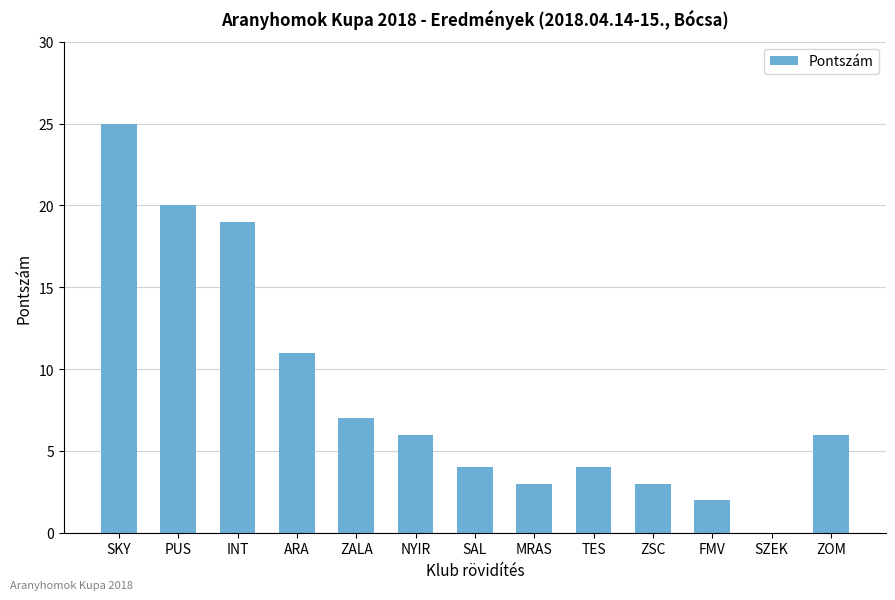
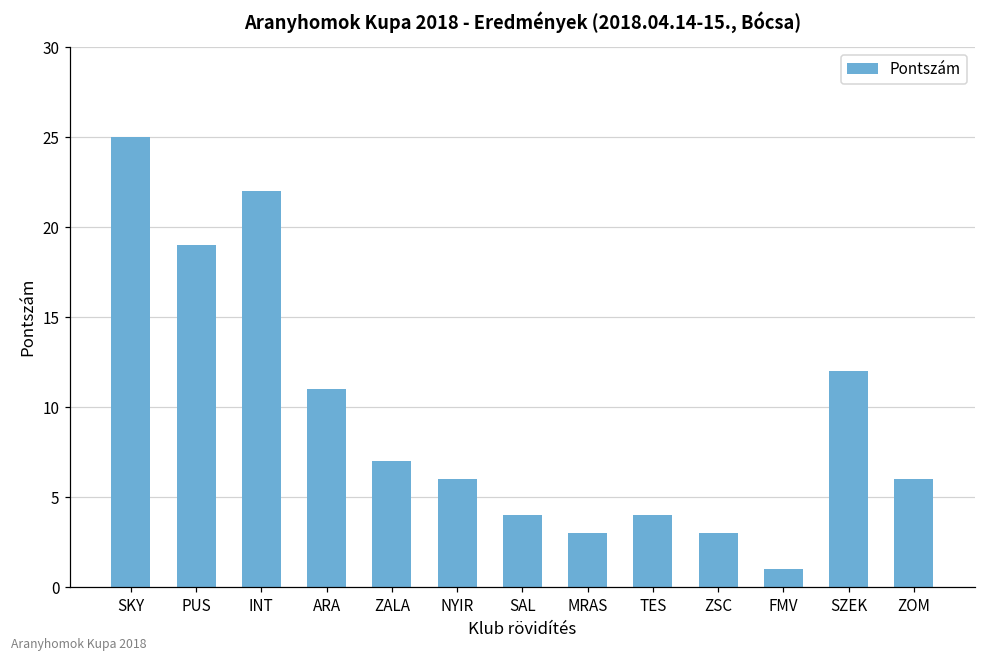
PUS: 20 -> 19
INT: 19 -> 22
FMV: 2 -> 1
SZEK: 0 -> 12
